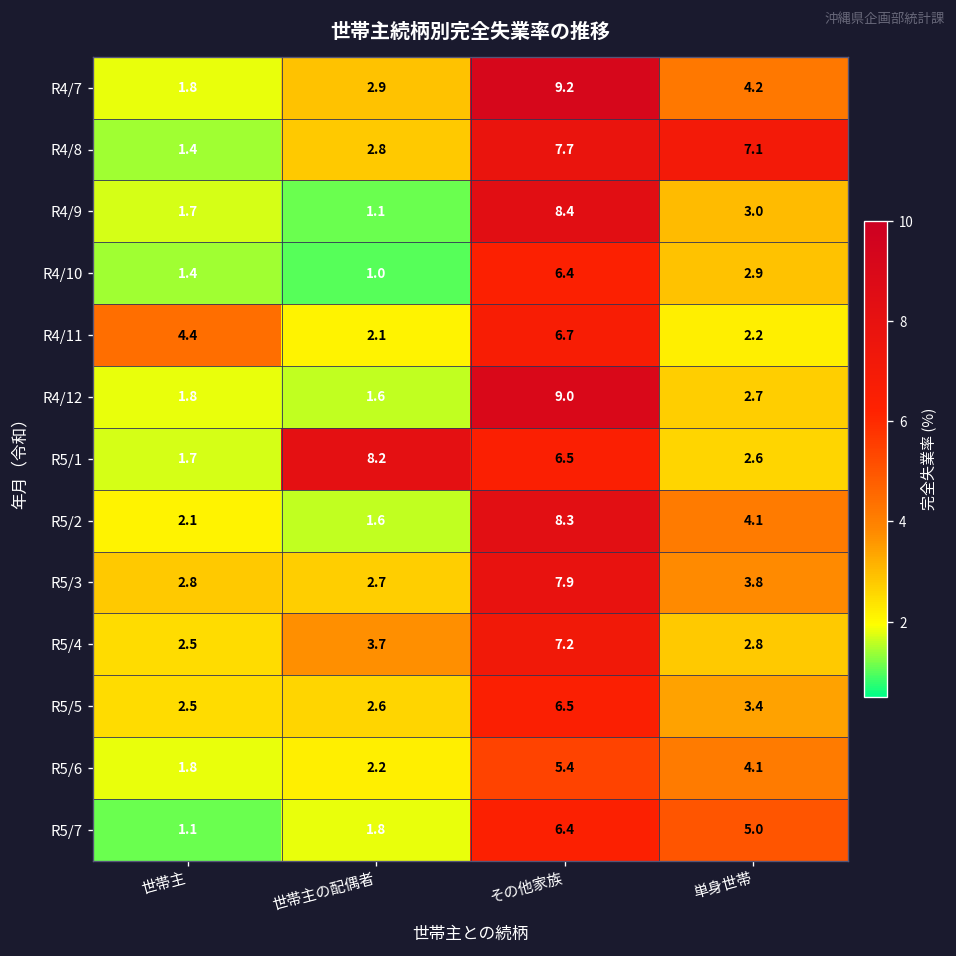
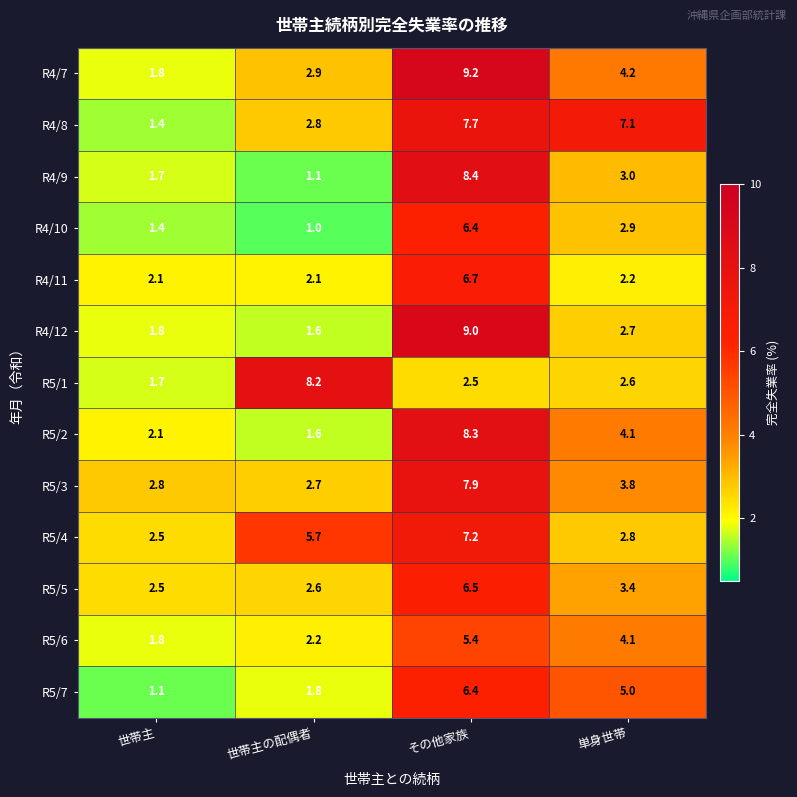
R4/11, 世帯主: 4.4 -> 2.1
R5/1, その他家族: 6.5 -> 2.5
R5/4, 世帯主の配偶者: 3.7 -> 5.7
